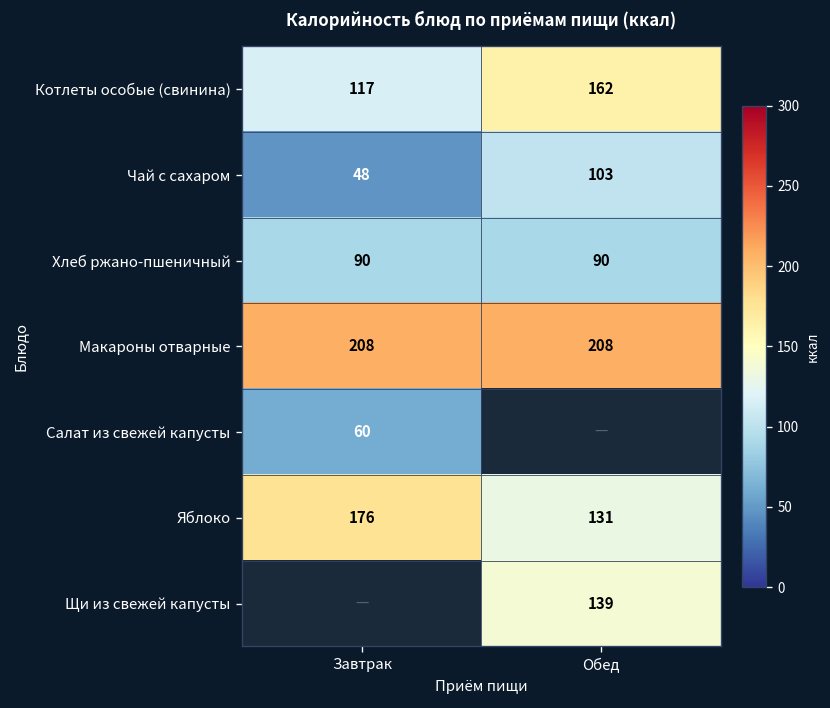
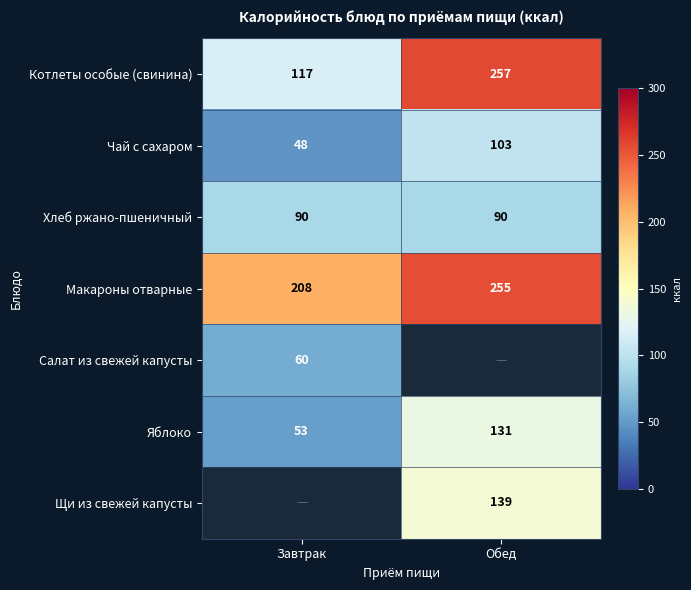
Котлеты особые (свинина), Обед: 162 -> 257
Макароны отварные, Обед: 208 -> 255
Яблоко, Завтрак: 176 -> 53
